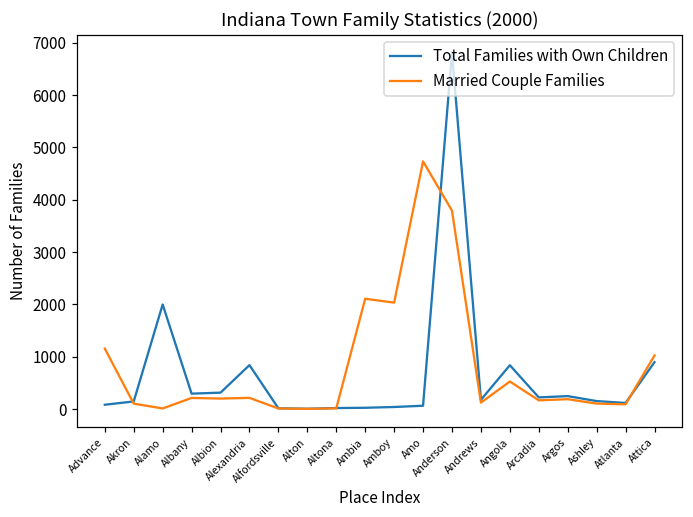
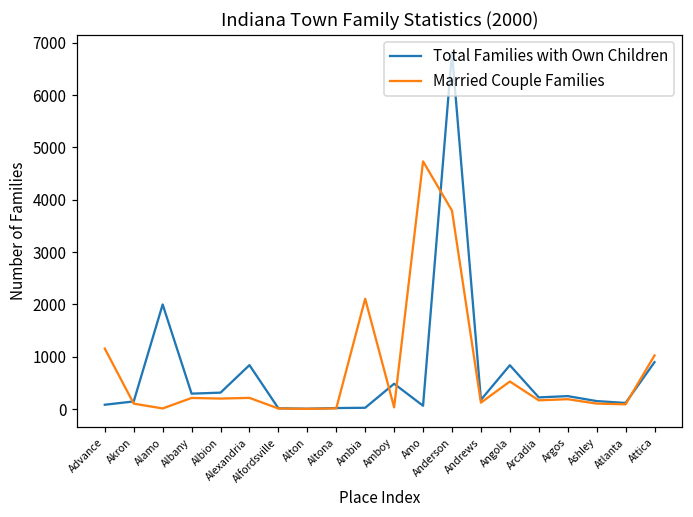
Total Families with Own Children, Amboy: 0 -> 500
Married Couple Families, Amboy: 2000 -> 0
